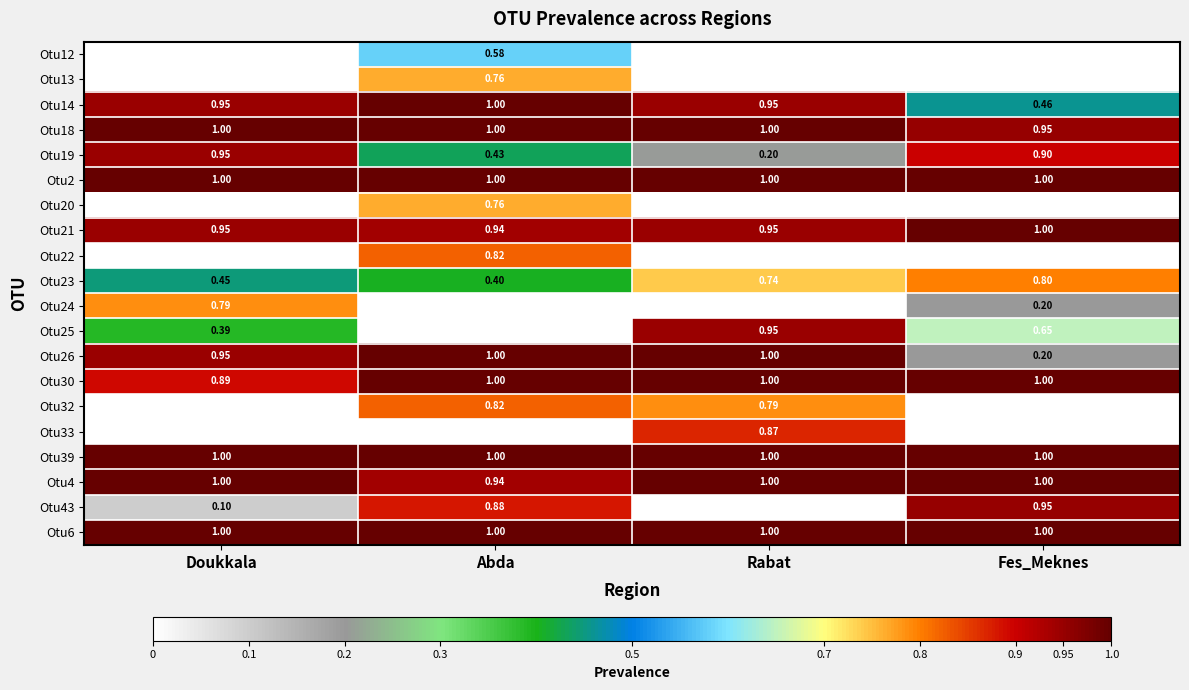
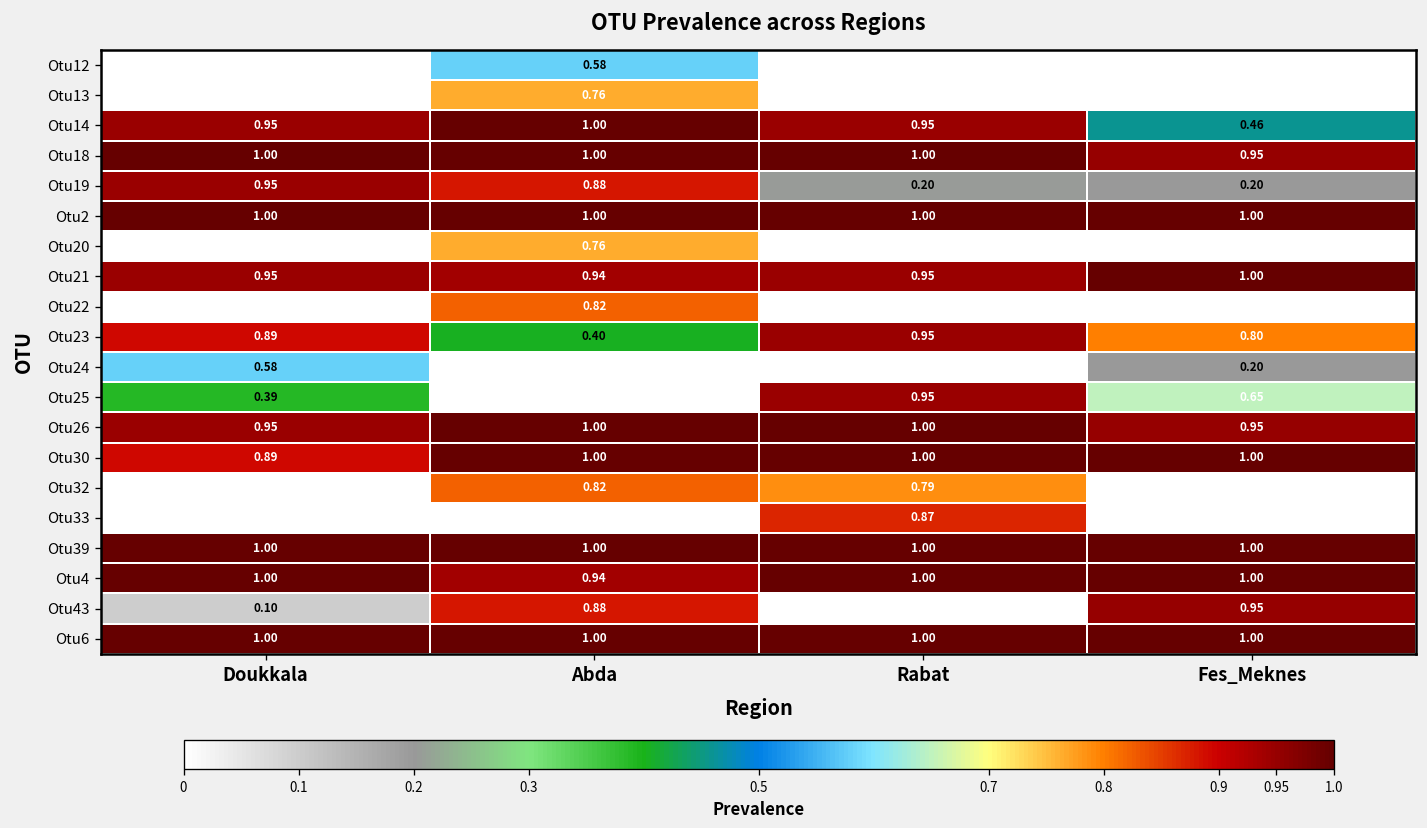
Otu19, Abda: 0.43 -> 0.88
Otu19, Fes_Meknes: 0.90 -> 0.20
Otu23, Doukkala: 0.45 -> 0.89
Otu23, Rabat: 0.74 -> 0.95
Otu24, Doukkala: 0.79 -> 0.58
Otu26, Fes_Meknes: 0.20 -> 0.95
